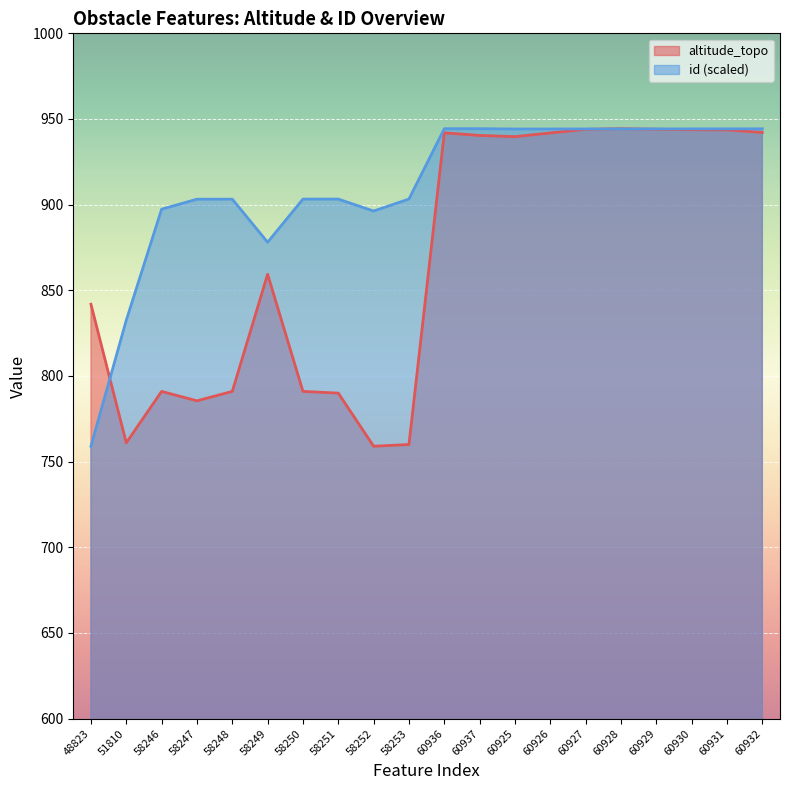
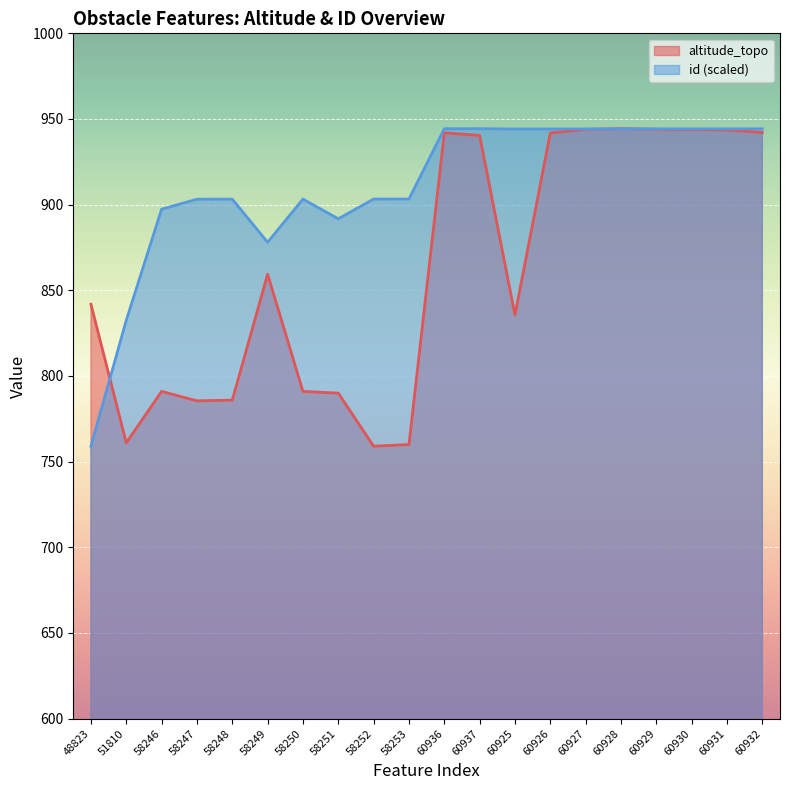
altitude_topo, 58248: 791 -> 786
id (scaled), 58251: 903 -> 892
id (scaled), 58252: 896 -> 903
altitude_topo, 60925: 940 -> 836
